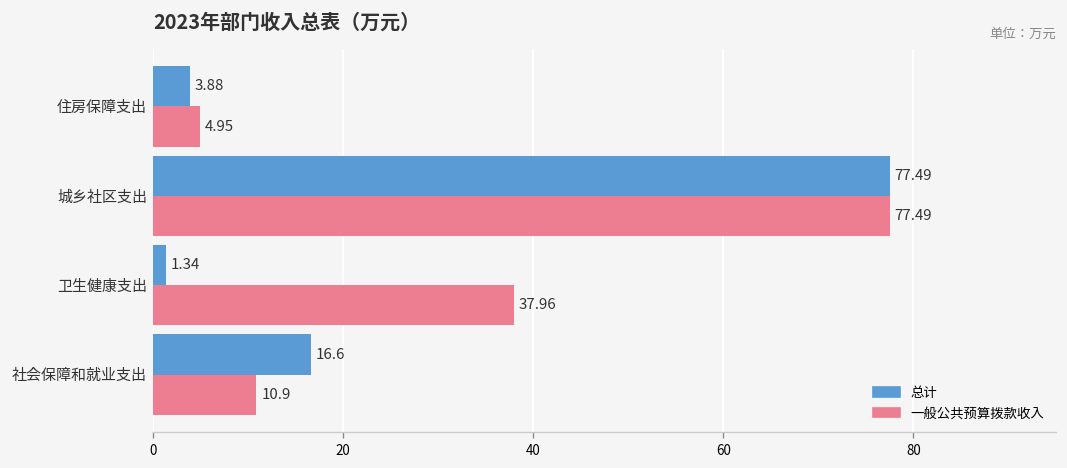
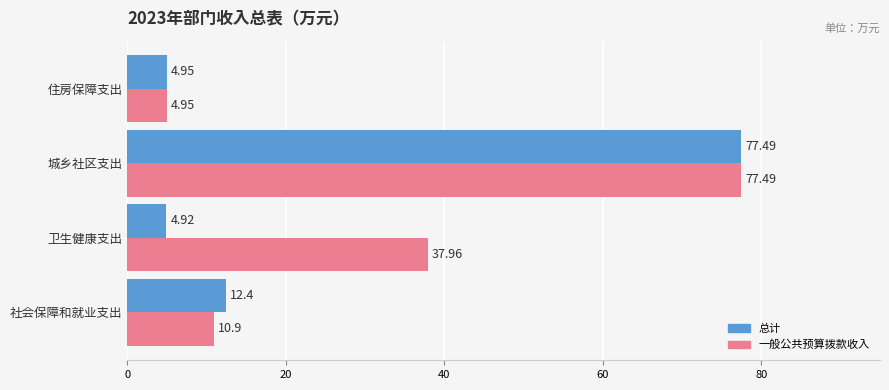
总计, 住房保障支出: 3.88 -> 4.95
总计, 卫生健康支出: 1.34 -> 4.92
总计, 社会保障和就业支出: 16.6 -> 12.4
